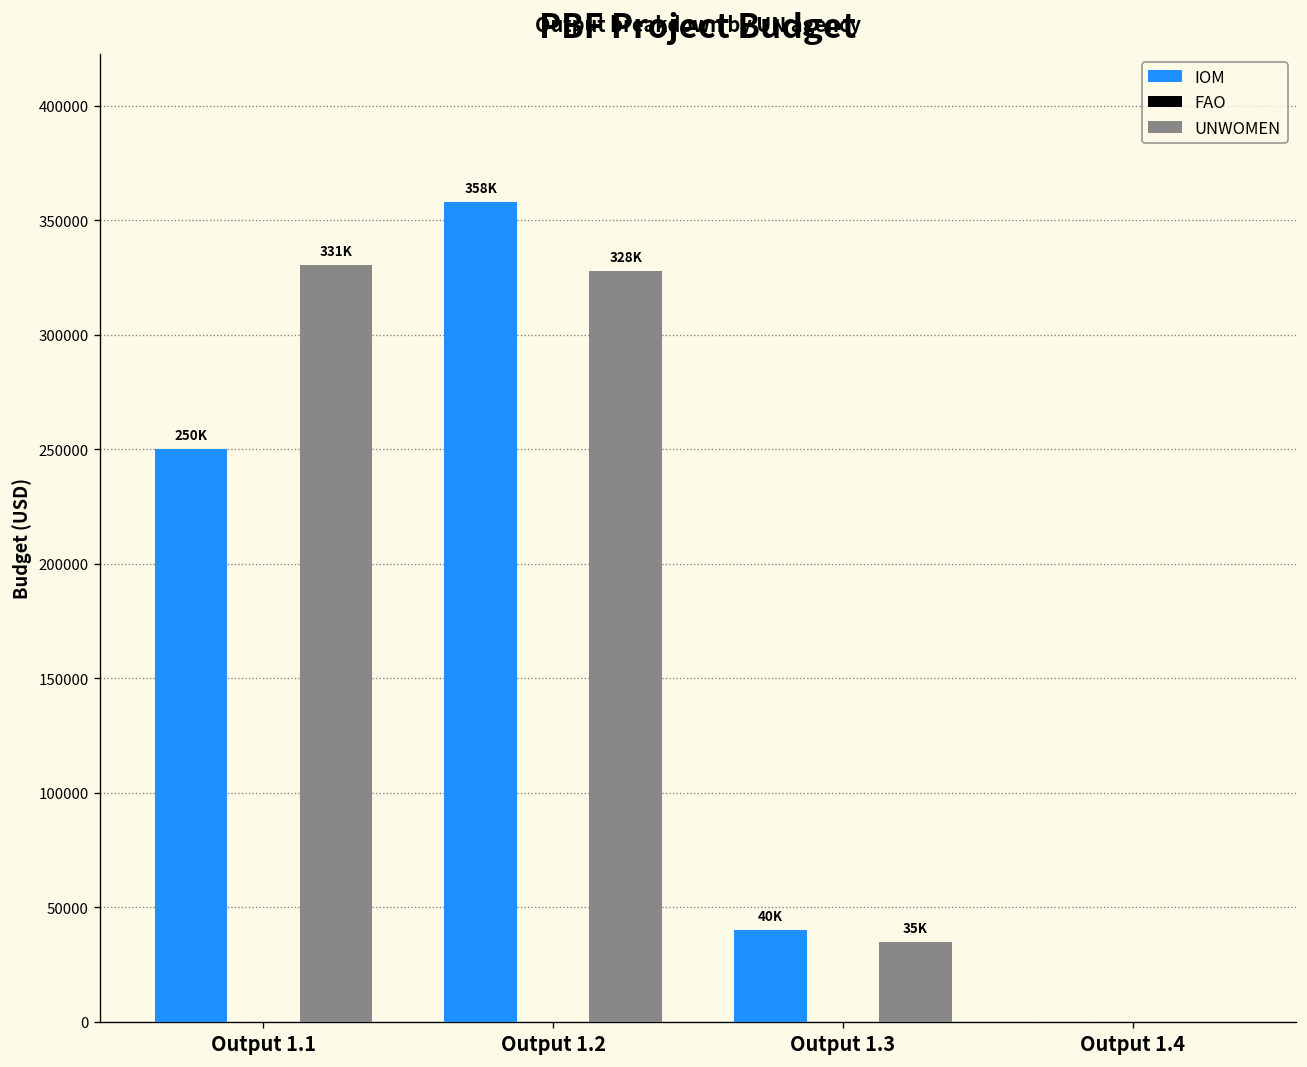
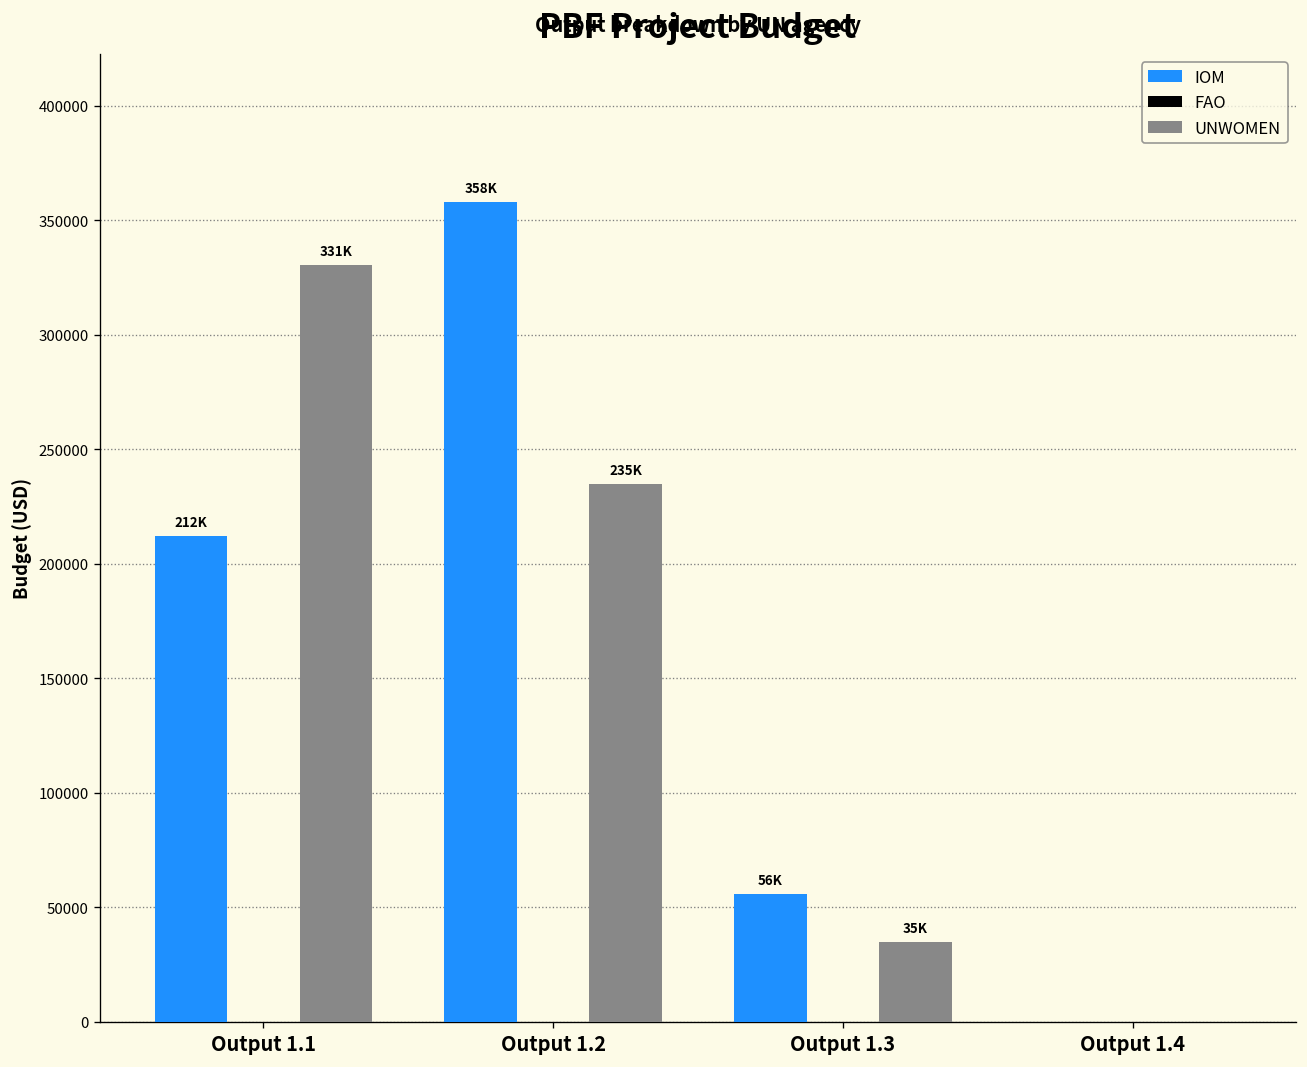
IOM, Output 1.1: 250K -> 212K
UNWOMEN, Output 1.2: 328K -> 235K
IOM, Output 1.3: 40K -> 56K
